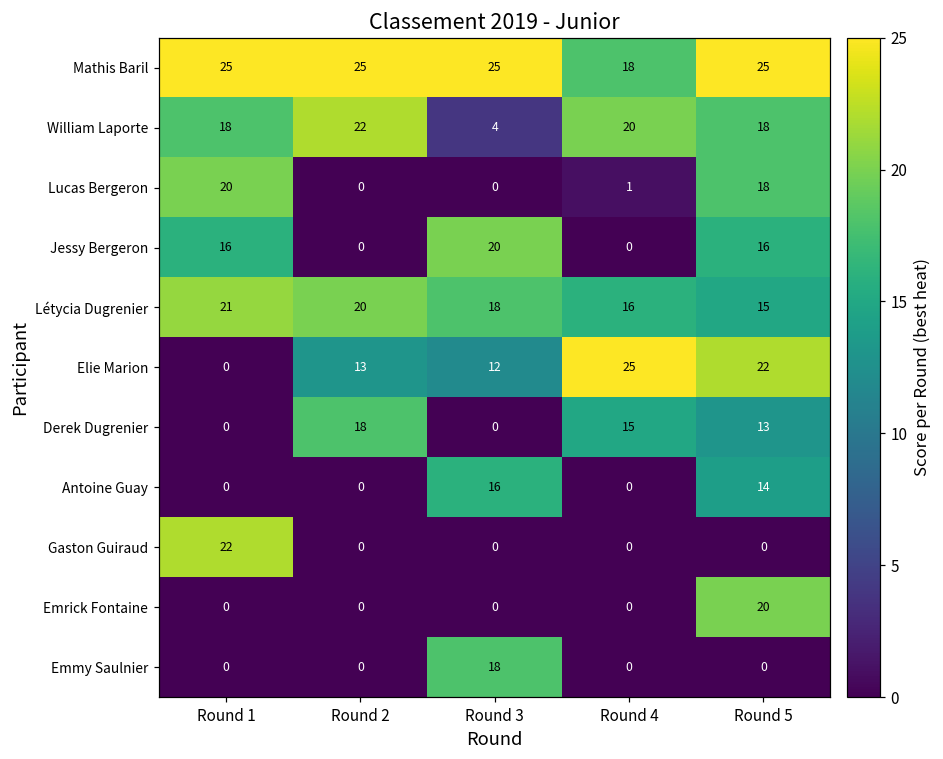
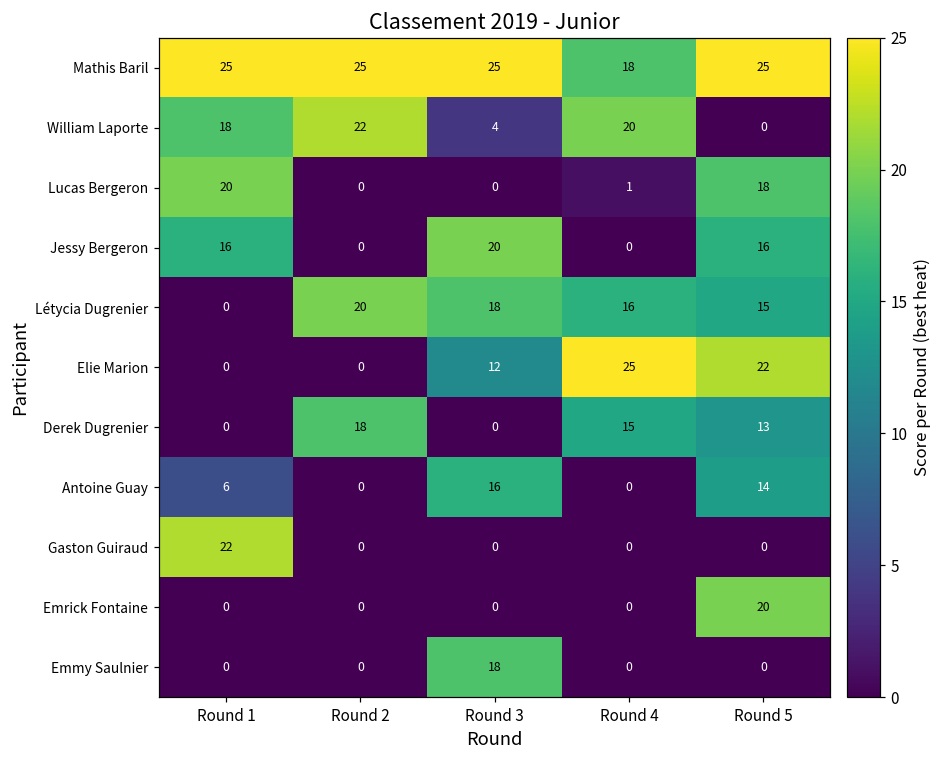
William Laporte, Round 5: 18 -> 0
Létycia Dugrenier, Round 1: 21 -> 0
Elie Marion, Round 2: 13 -> 0
Antoine Guay, Round 1: 0 -> 6
